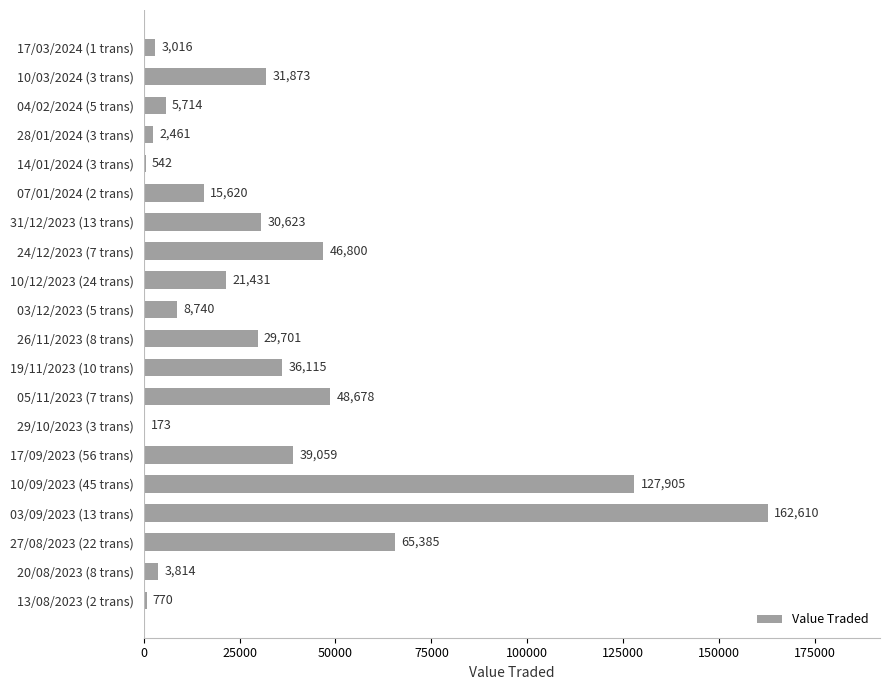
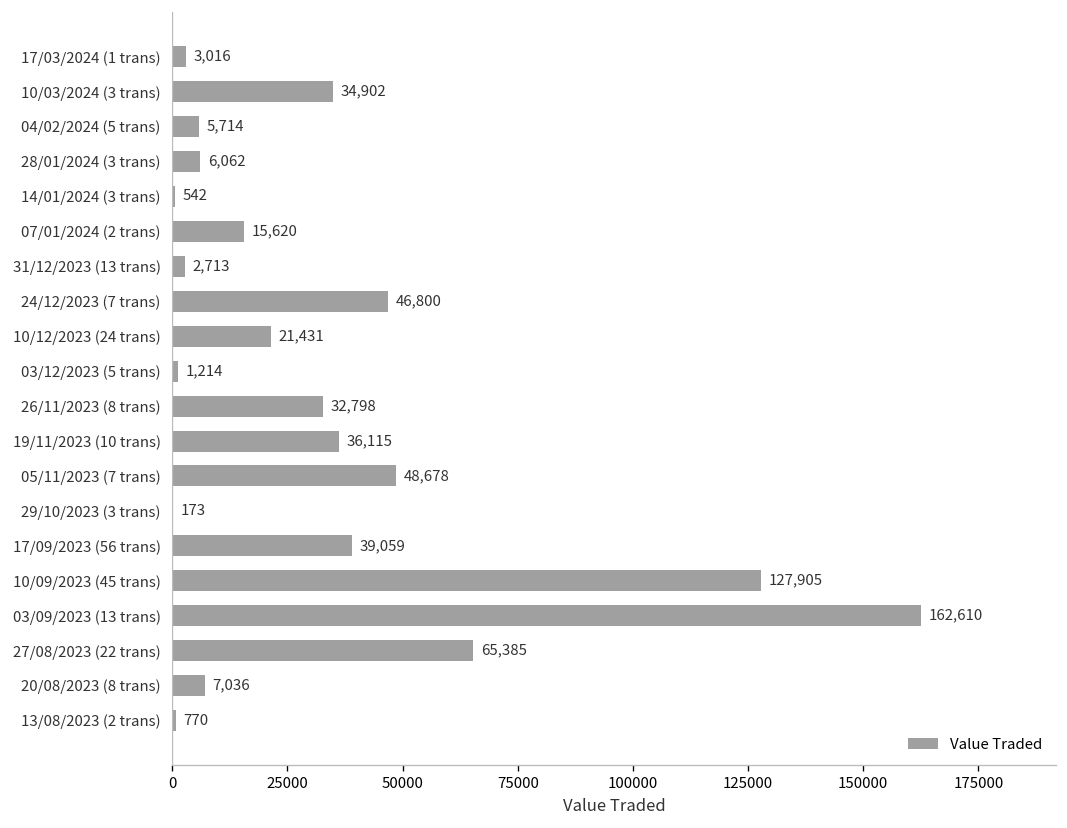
10/03/2024 (3 trans): 31,873 -> 34,902
28/01/2024 (3 trans): 2,461 -> 6,062
31/12/2023 (13 trans): 30,623 -> 2,713
03/12/2023 (5 trans): 8,740 -> 1,214
26/11/2023 (8 trans): 29,701 -> 32,798
20/08/2023 (8 trans): 3,814 -> 7,036
